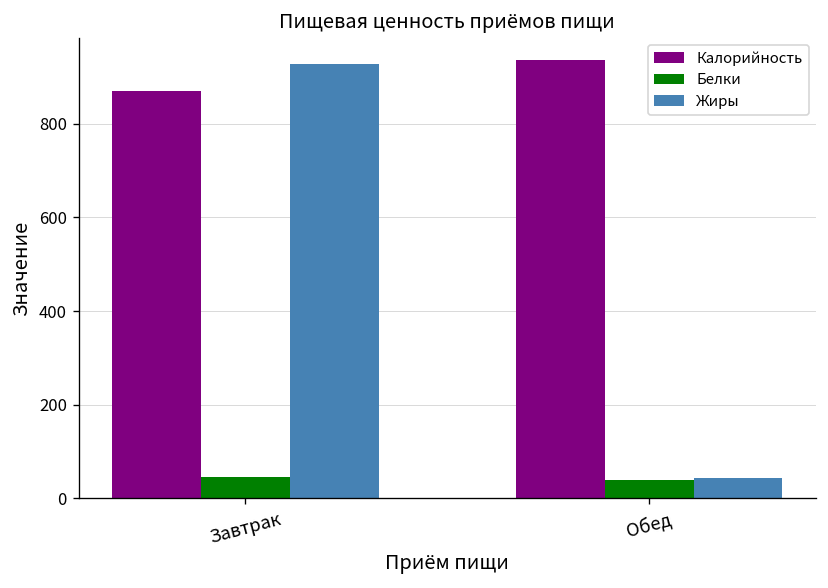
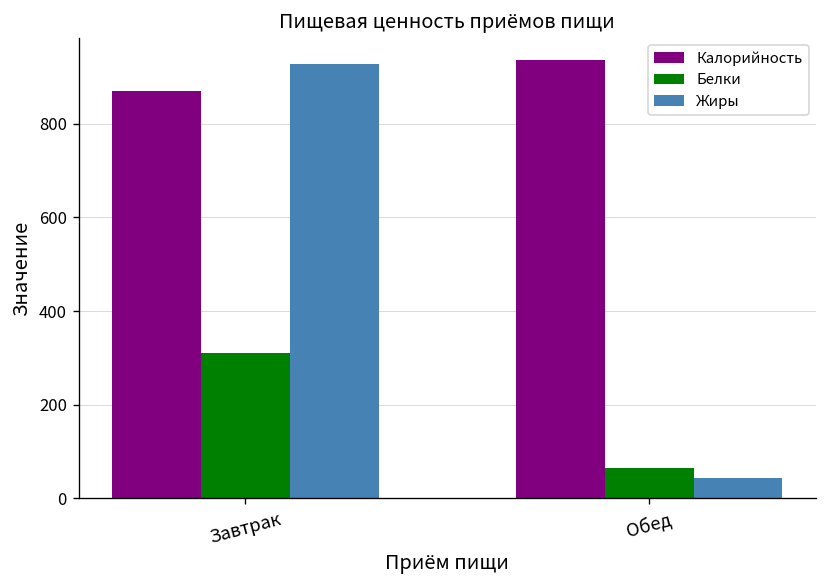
Белки, Завтрак: 50 -> 310
Белки, Обед: 40 -> 60
